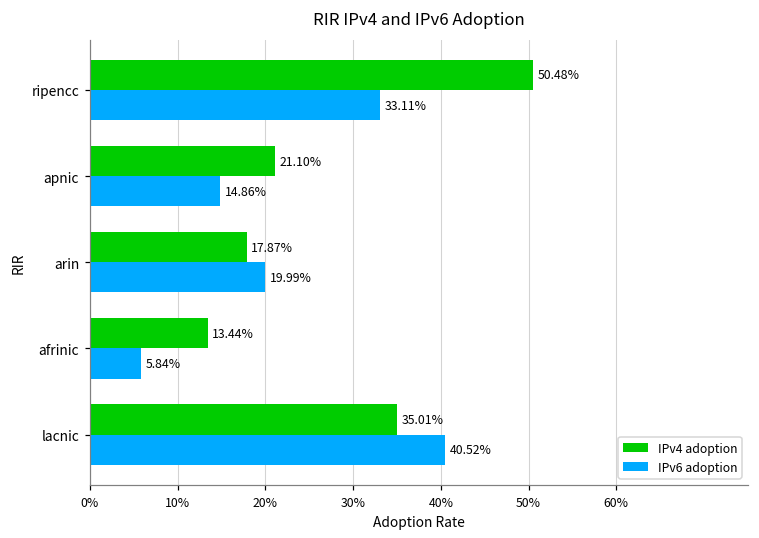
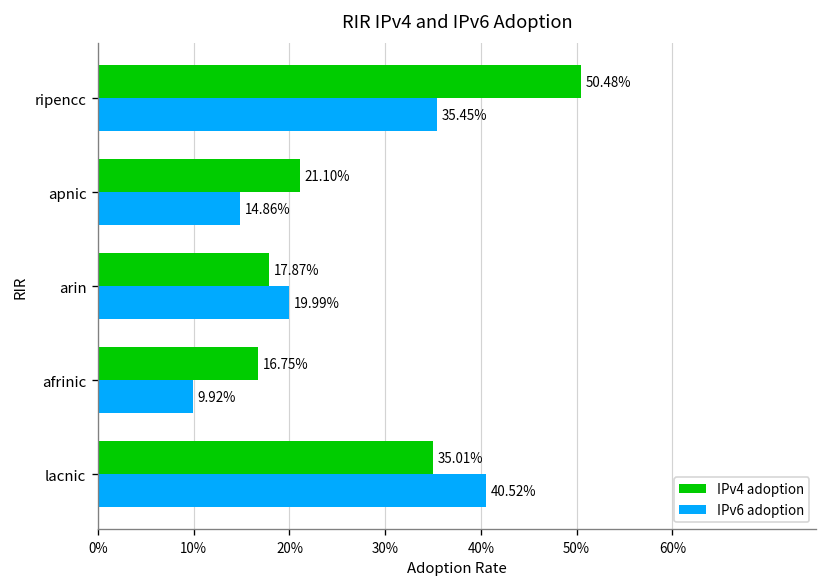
IPv6 adoption, ripencc: 33.11% -> 35.45%
IPv4 adoption, afrinic: 13.44% -> 16.75%
IPv6 adoption, afrinic: 5.84% -> 9.92%
